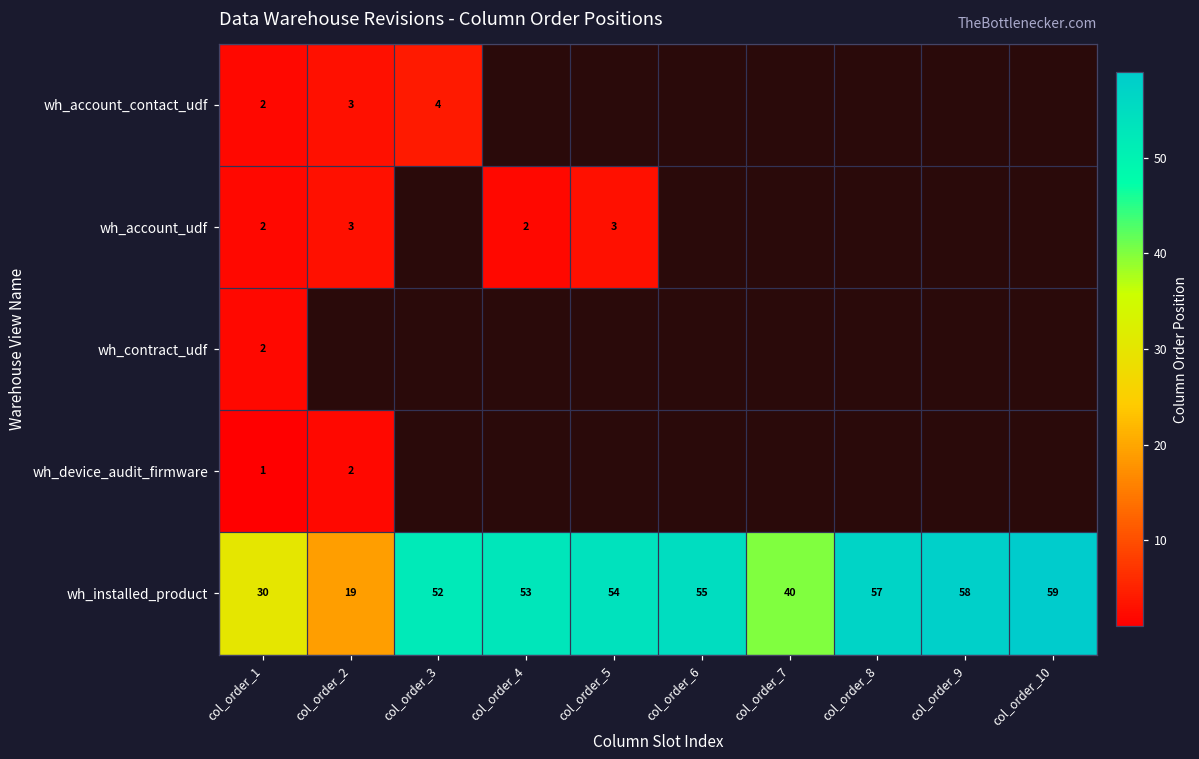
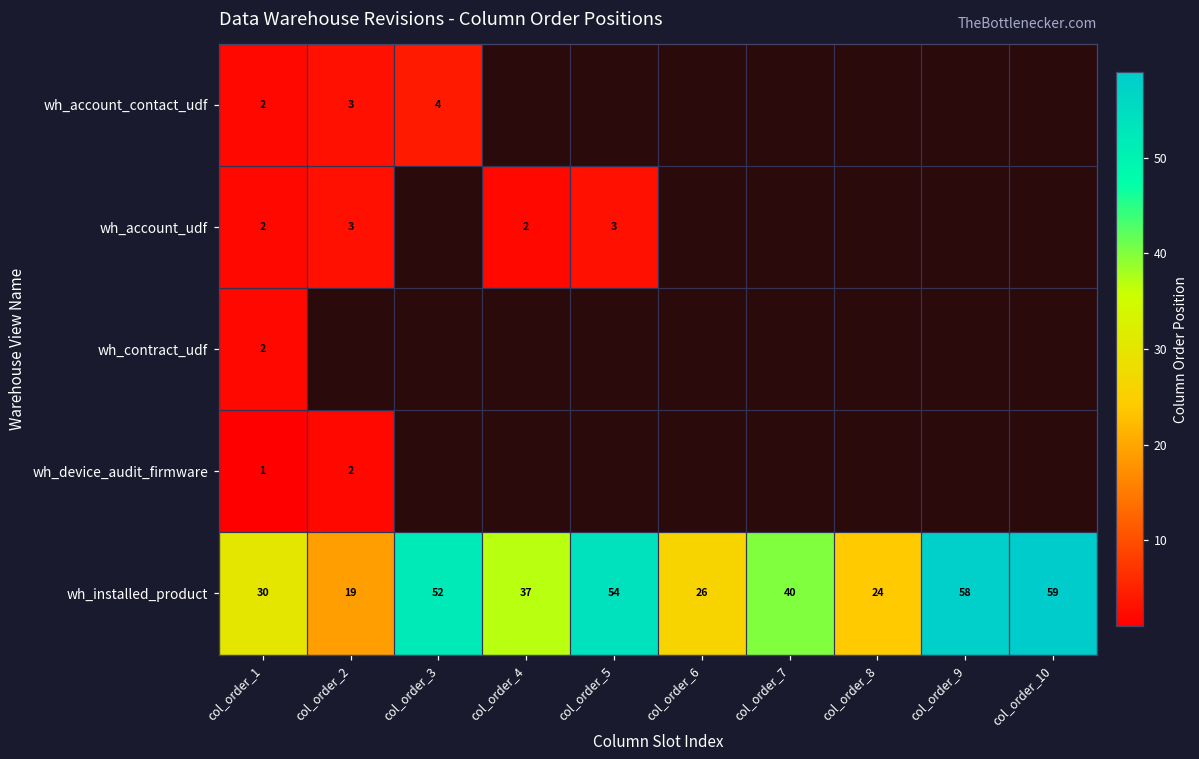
wh_installed_product, col_order_4: 53 -> 37
wh_installed_product, col_order_6: 55 -> 26
wh_installed_product, col_order_8: 57 -> 24
